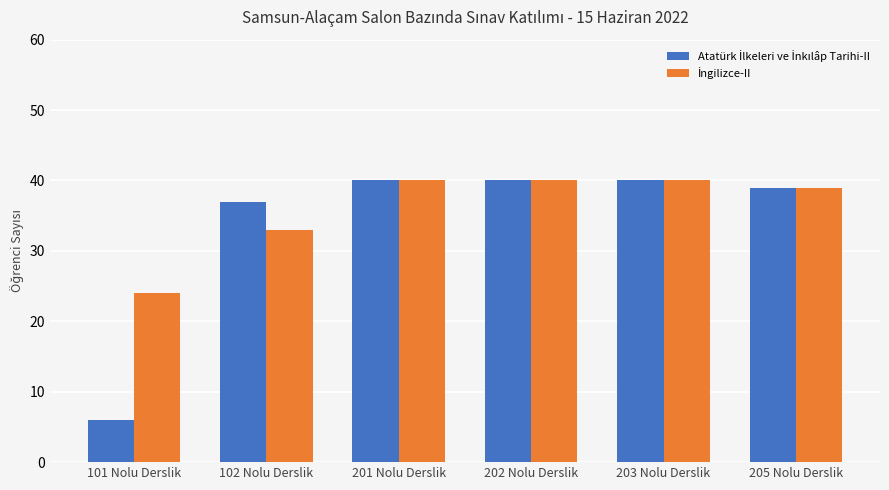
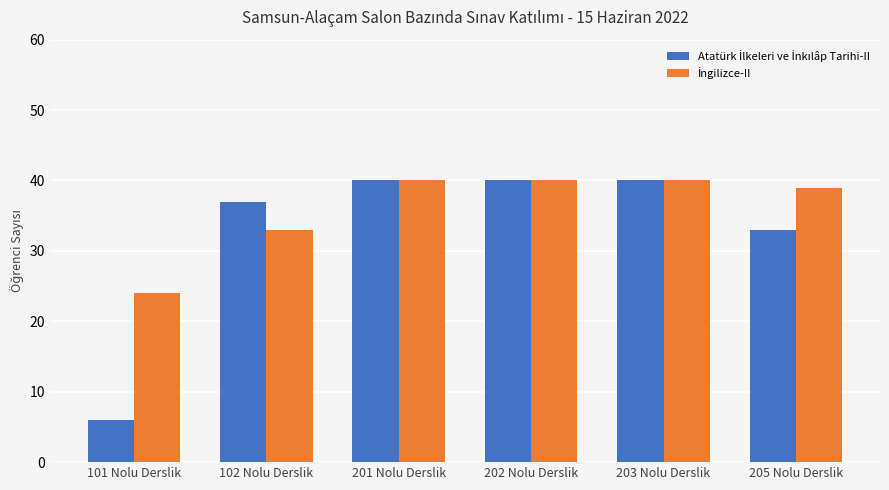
Atatürk İlkeleri ve İnkılâp Tarihi-II, 205 Nolu Derslik: 39 -> 33
